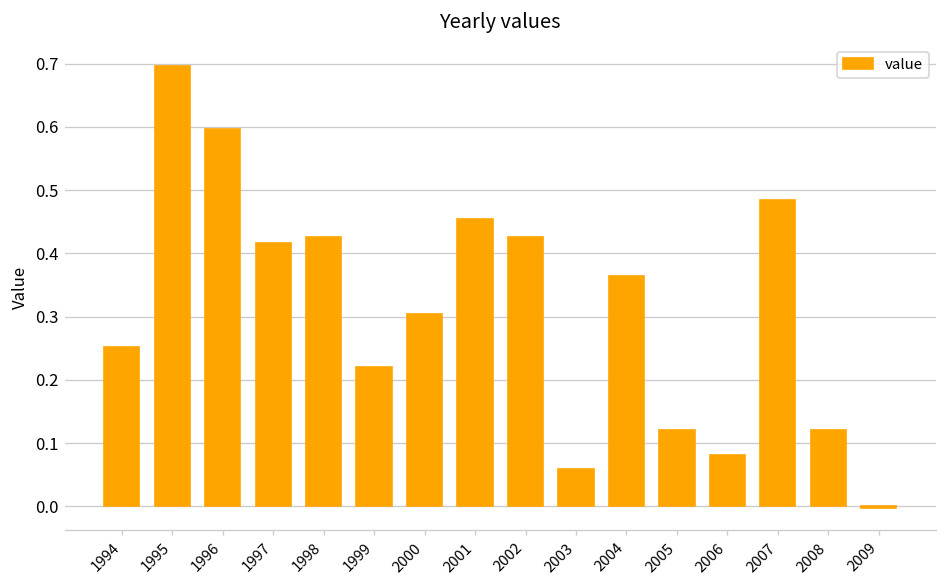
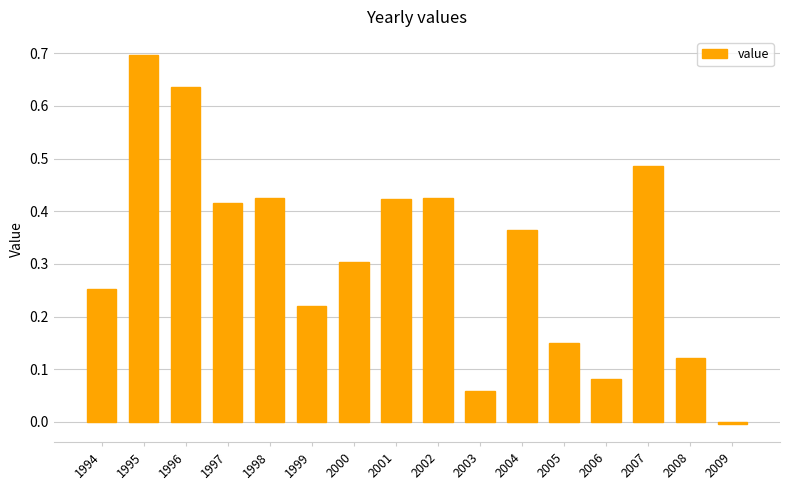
1996: 0.60 -> 0.63
2001: 0.45 -> 0.42
2005: 0.12 -> 0.15
